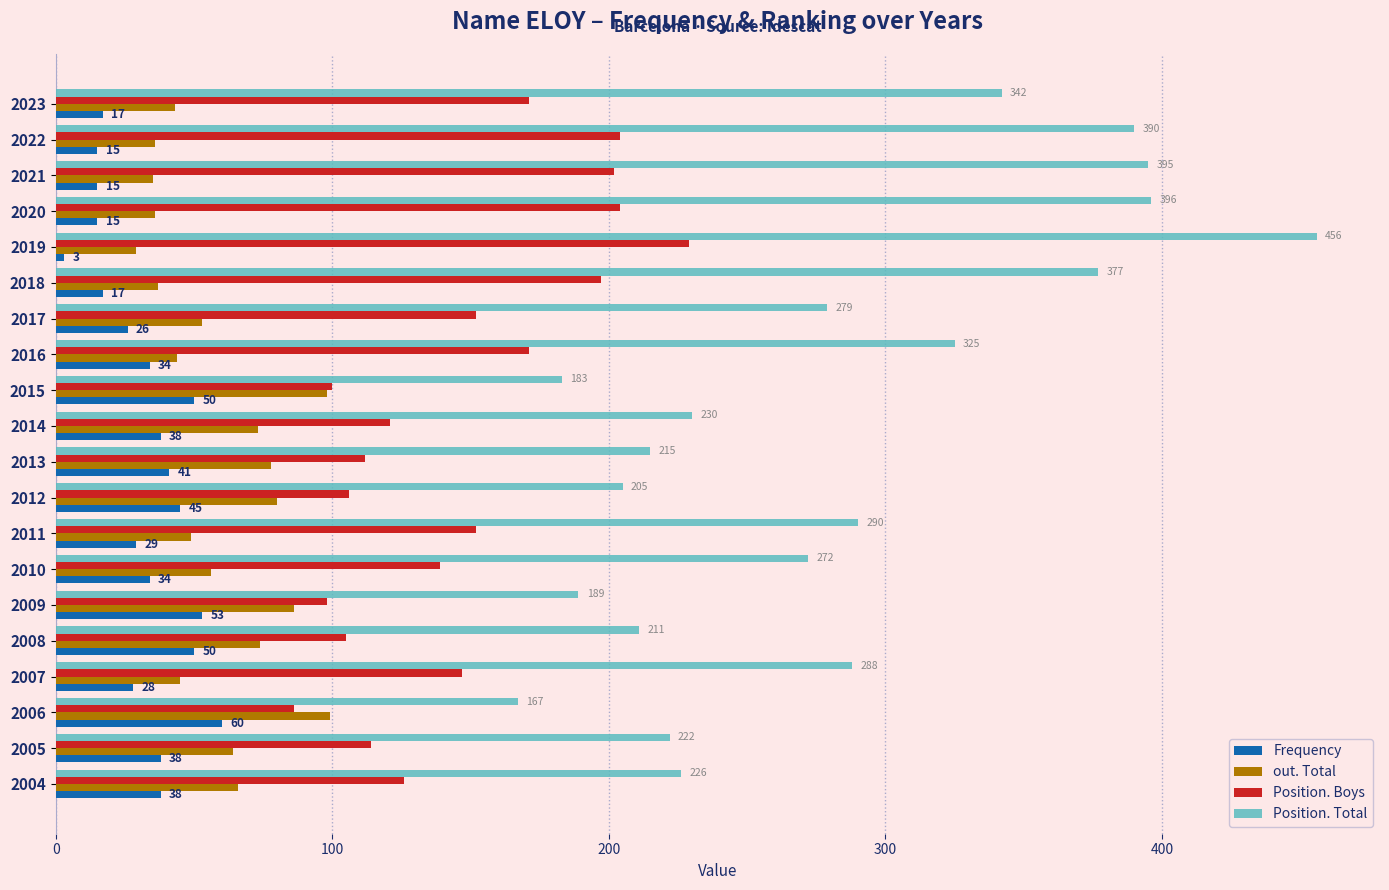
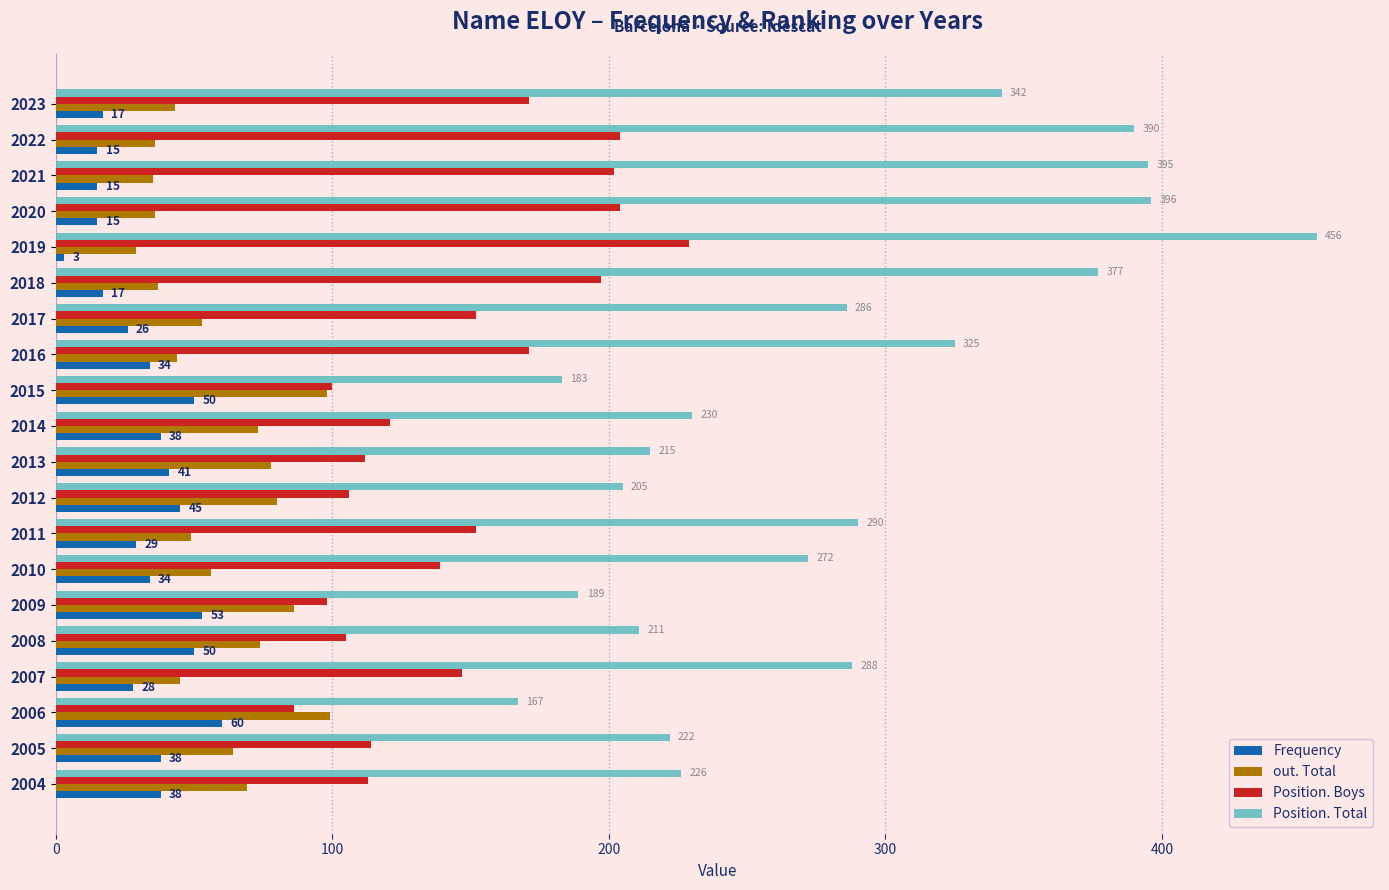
Position. Total, 2017: 279 -> 286
Position. Boys, 2004: 126 -> 113
out. Total, 2004: 66 -> 69
